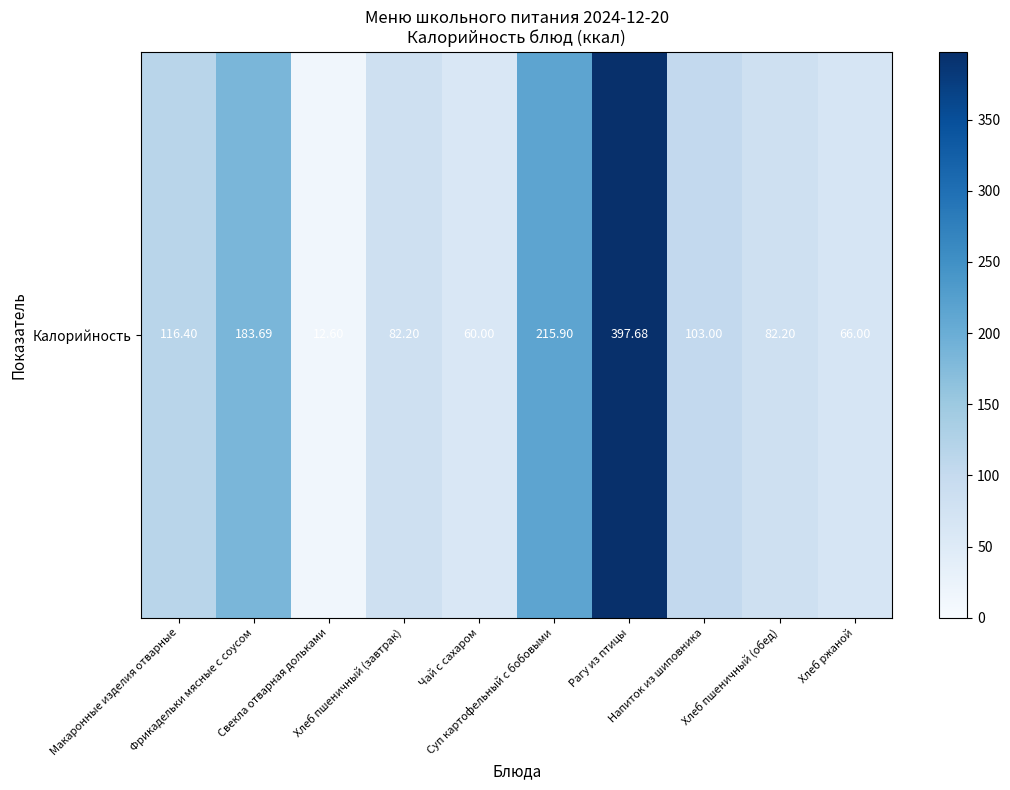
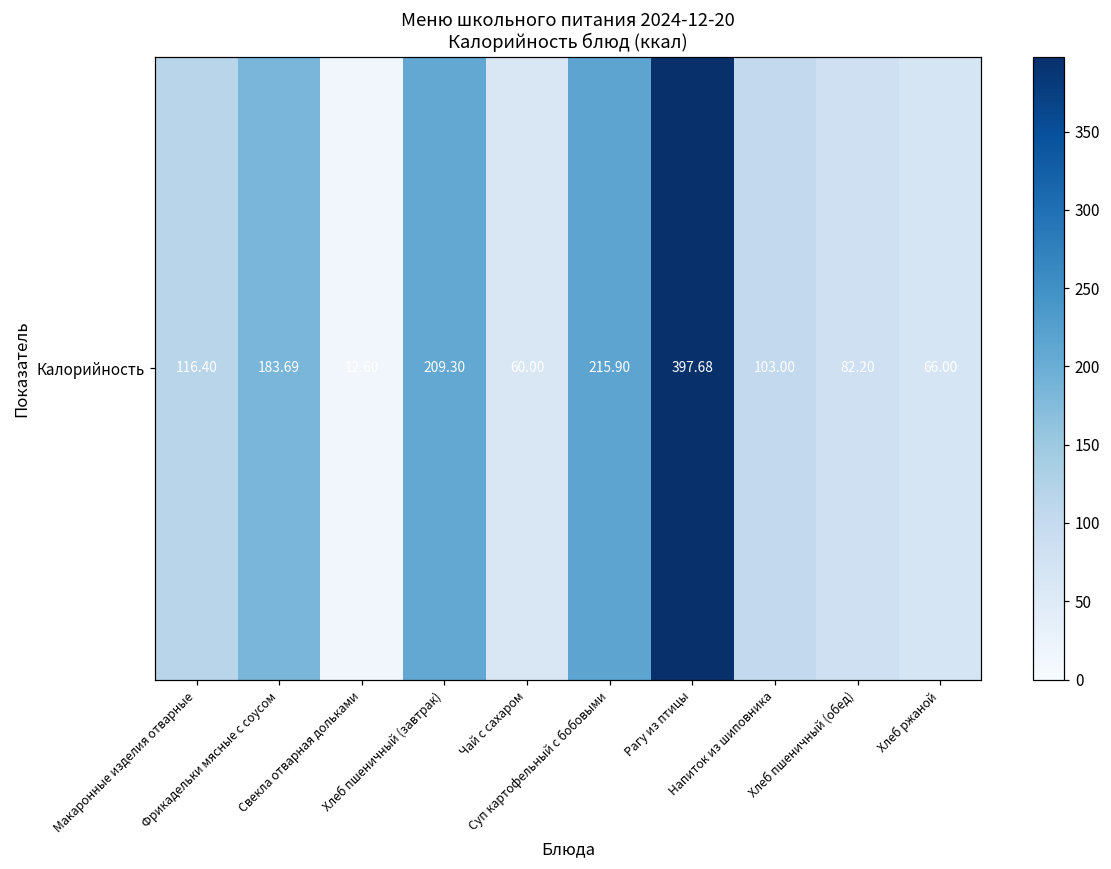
Калорийность, Хлеб пшеничный (завтрак): 82.20 -> 209.30
